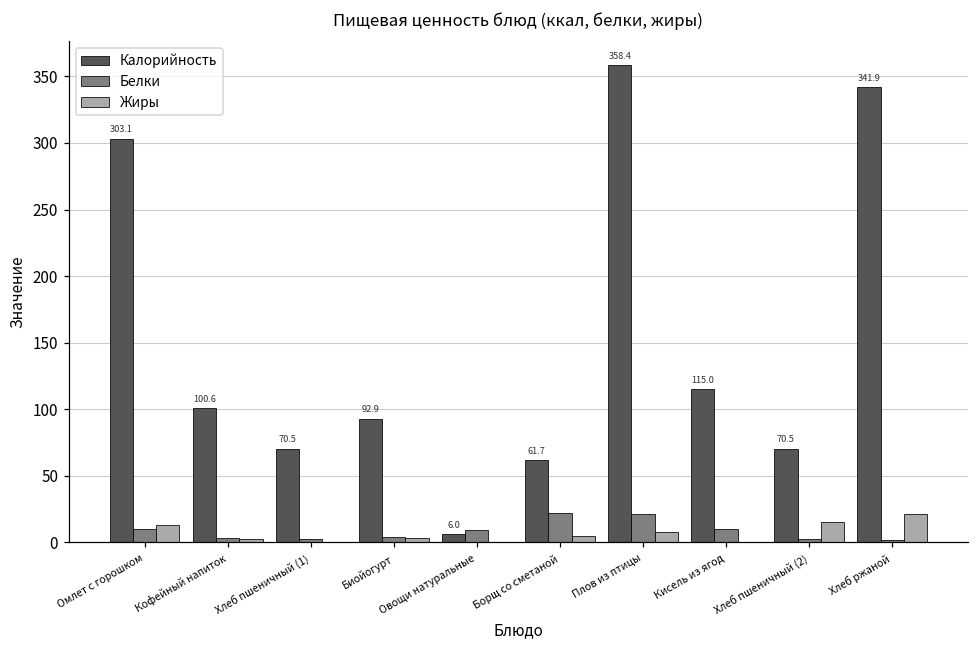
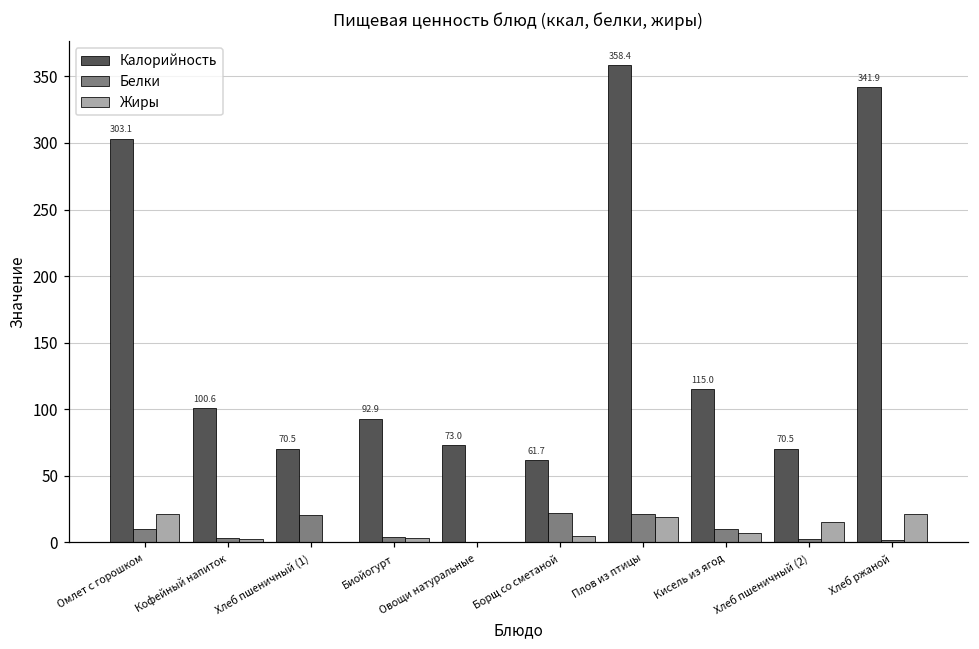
Жиры, Омлет с горошком: 13 -> 21
Белки, Хлеб пшеничный (1): 2 -> 20
Калорийность, Овощи натуральные: 6.0 -> 73.0
Белки, Овощи натуральные: 9 -> 0
Жиры, Плов из птицы: 7 -> 19
Жиры, Кисель из ягод: 0 -> 7
